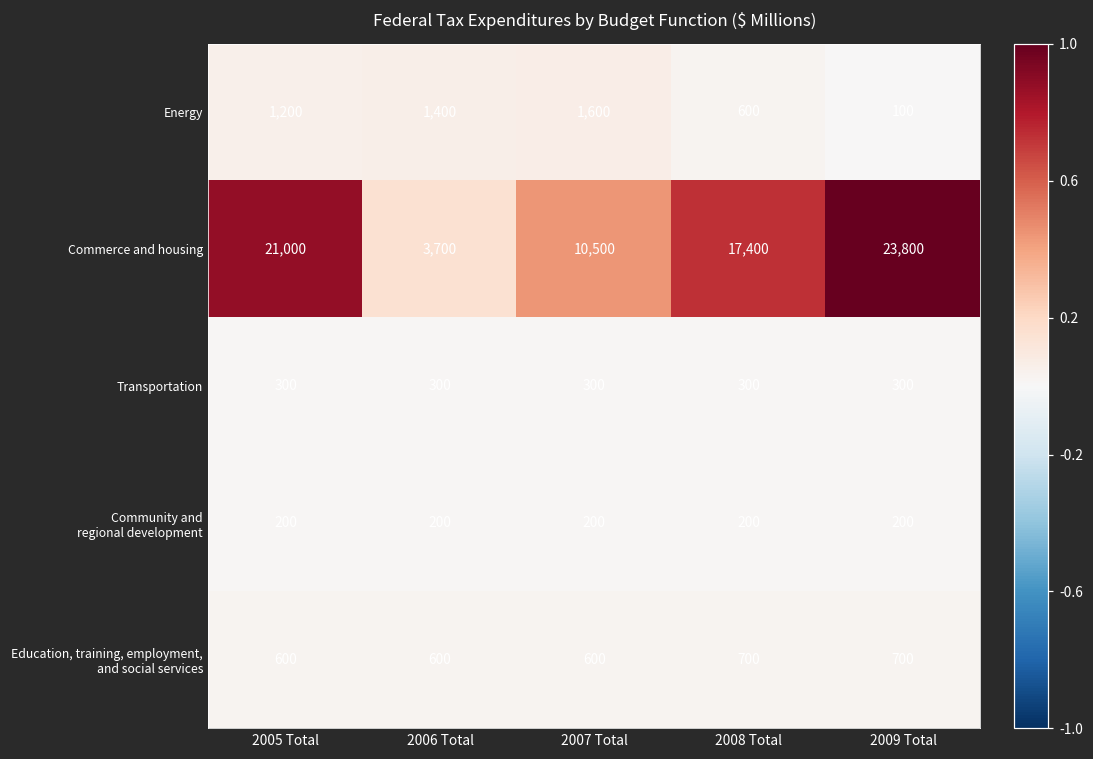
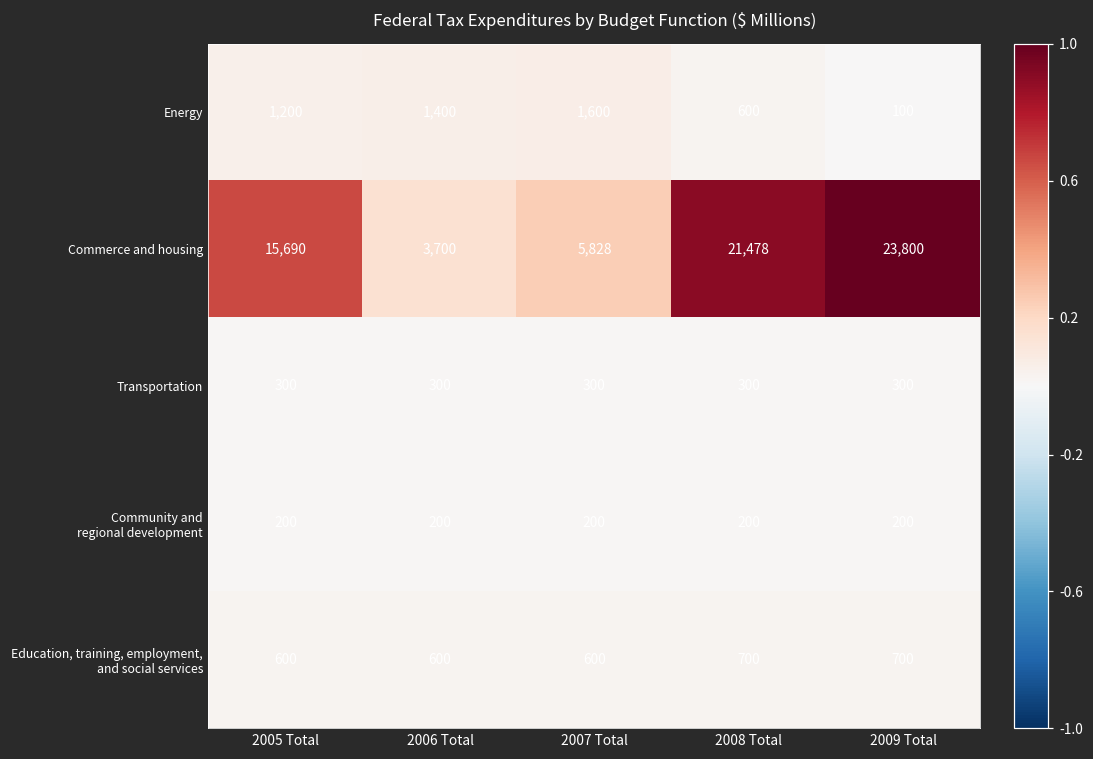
Commerce and housing, 2005 Total: 21,000 -> 15,690
Commerce and housing, 2007 Total: 10,500 -> 5,828
Commerce and housing, 2008 Total: 17,400 -> 21,478
